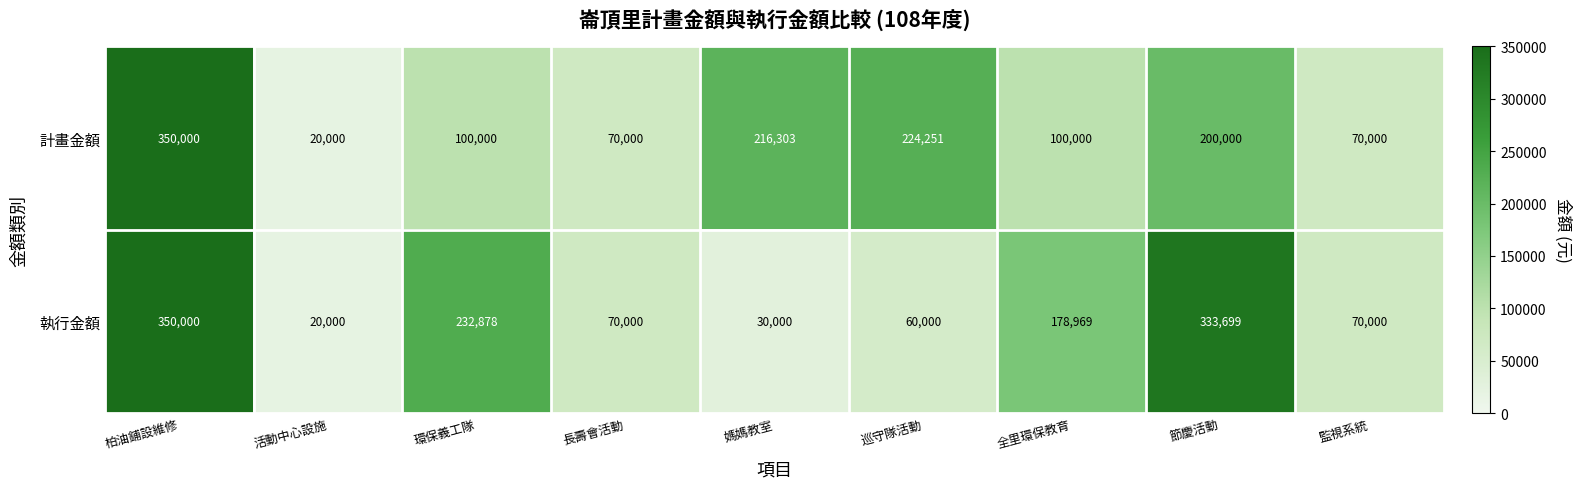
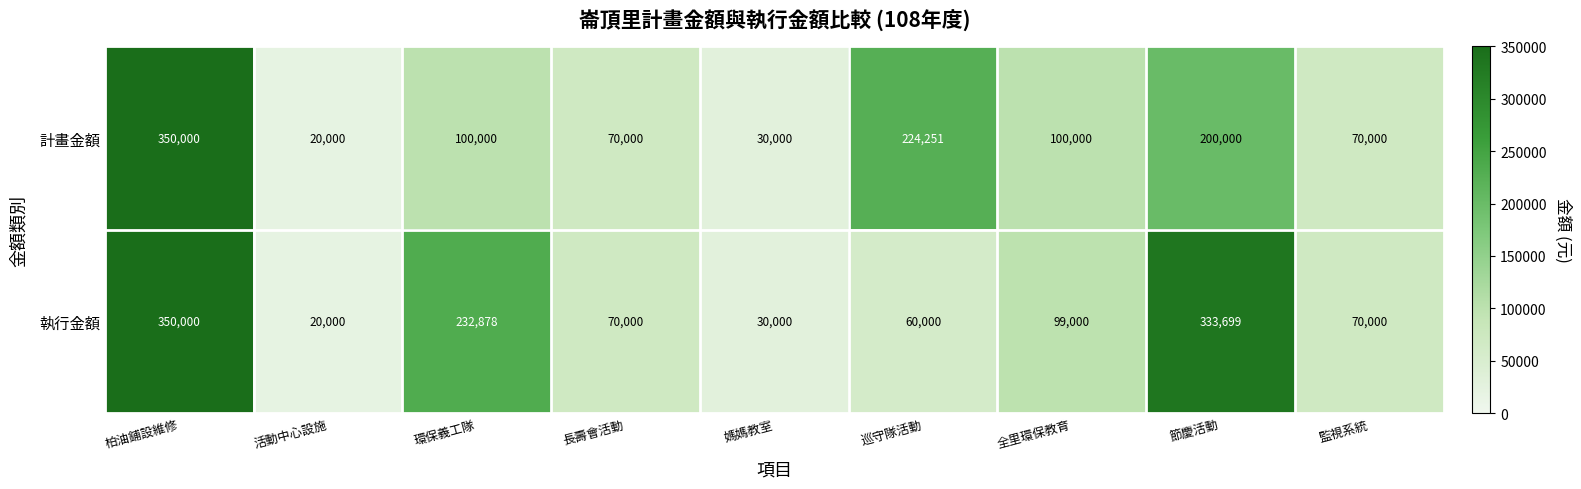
計畫金額, 媽媽教室: 216,303 -> 30,000
執行金額, 全里環保教育: 178,969 -> 99,000
